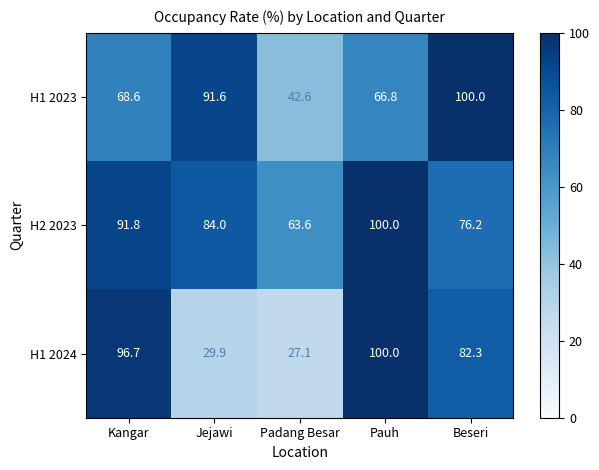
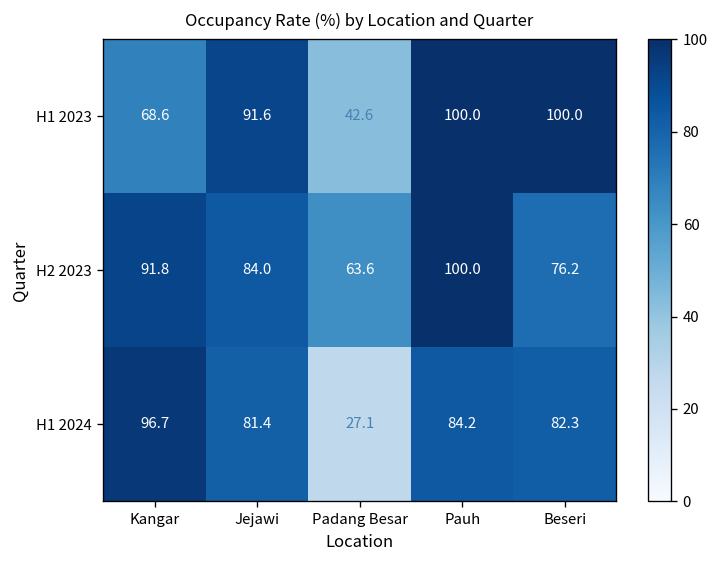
H1 2023, Pauh: 66.8 -> 100.0
H1 2024, Jejawi: 29.9 -> 81.4
H1 2024, Pauh: 100.0 -> 84.2
